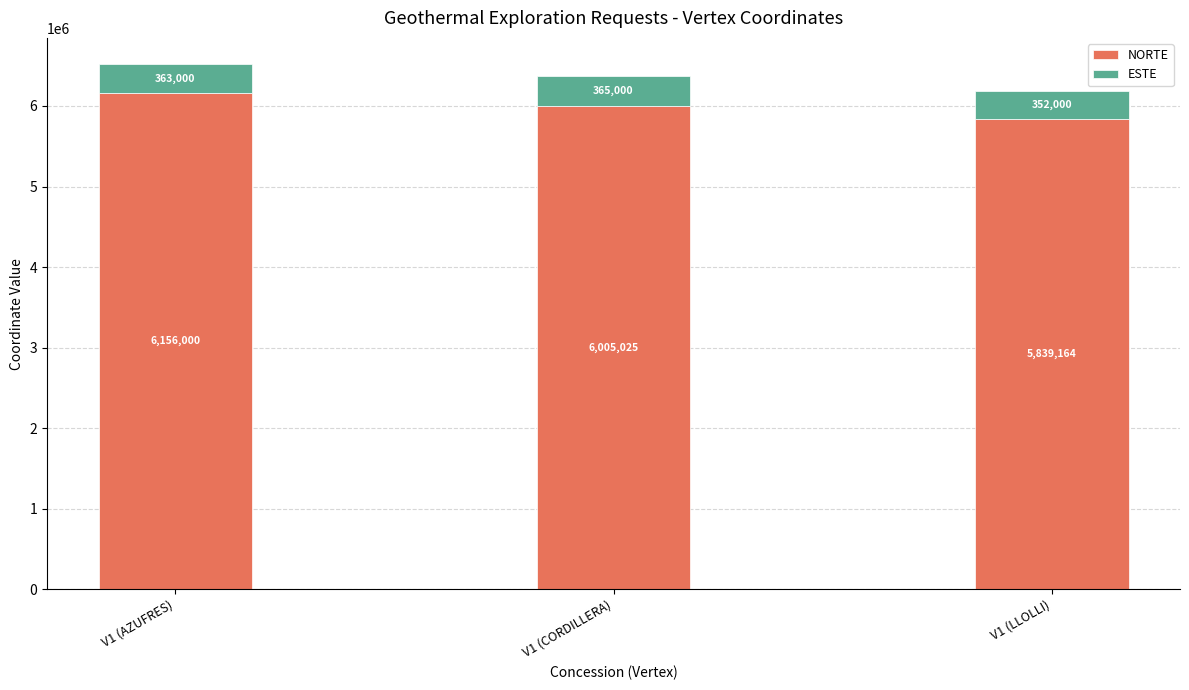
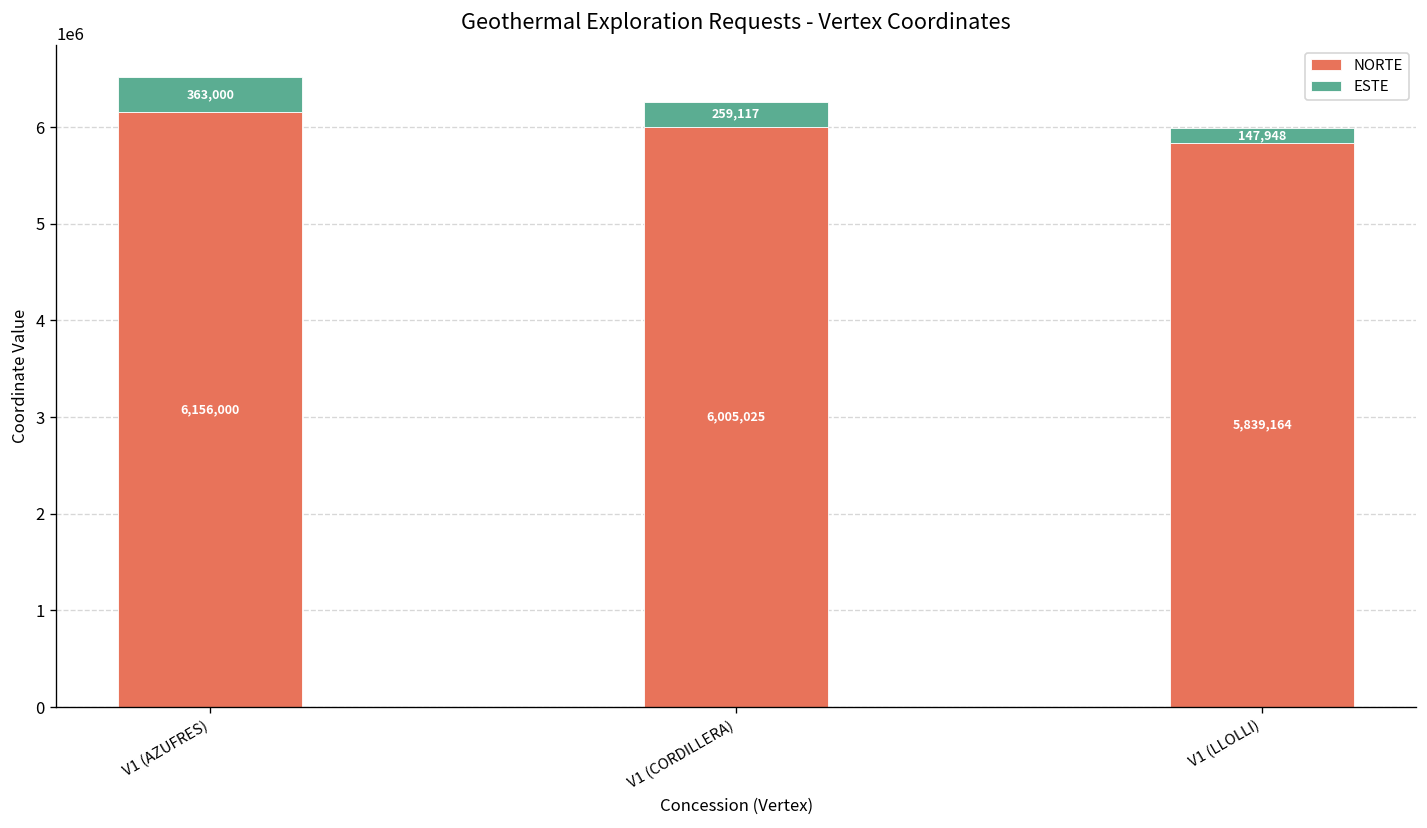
ESTE, V1 (CORDILLERA): 365,000 -> 259,117
ESTE, V1 (LLOLLI): 352,000 -> 147,948
